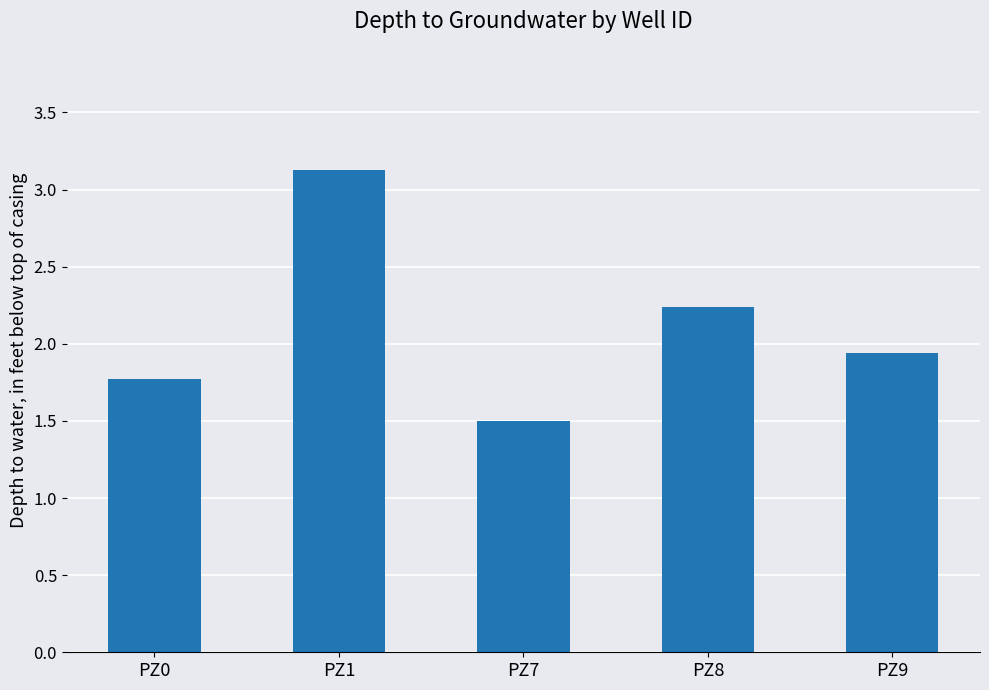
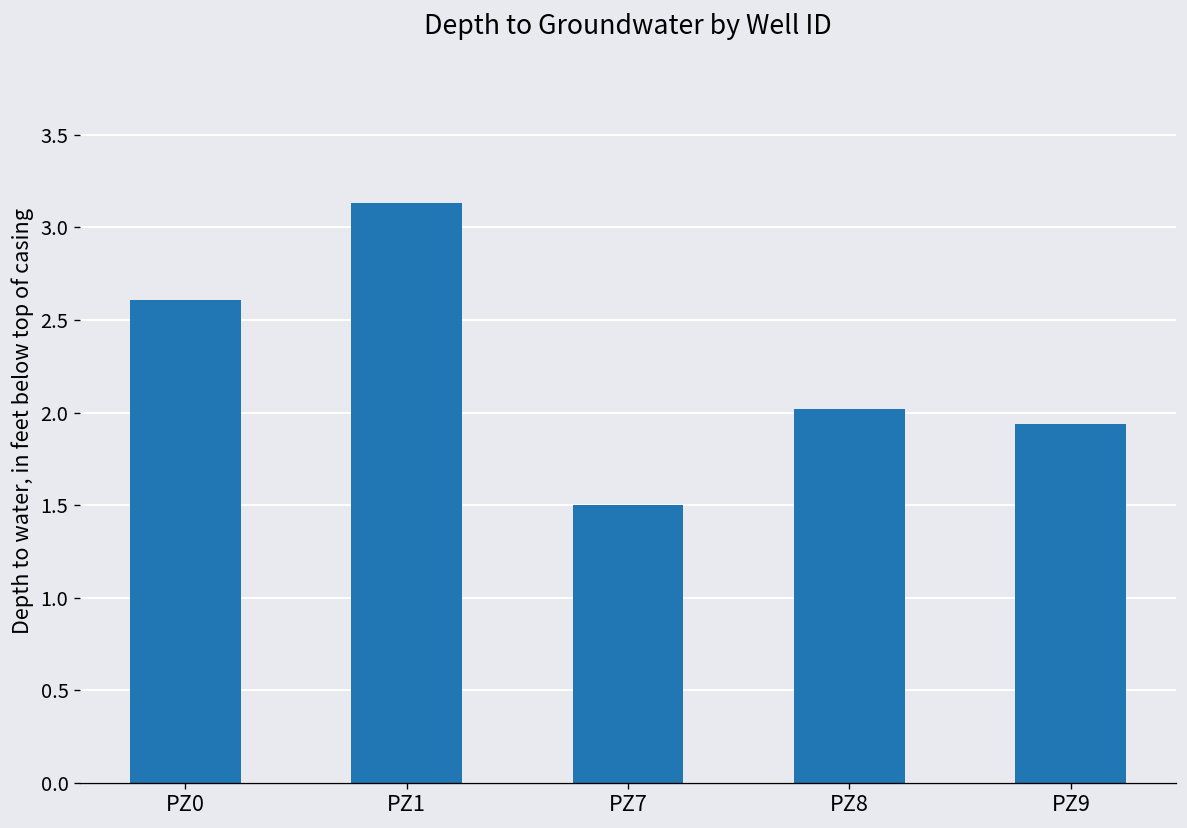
PZ0: 1.77 -> 2.61
PZ8: 2.24 -> 2.02
